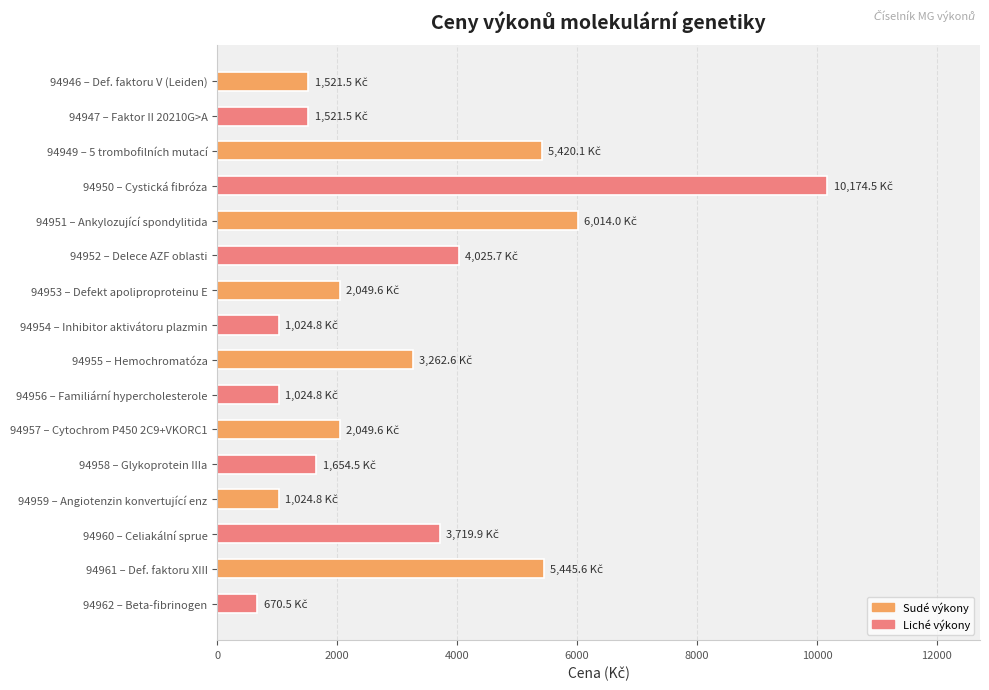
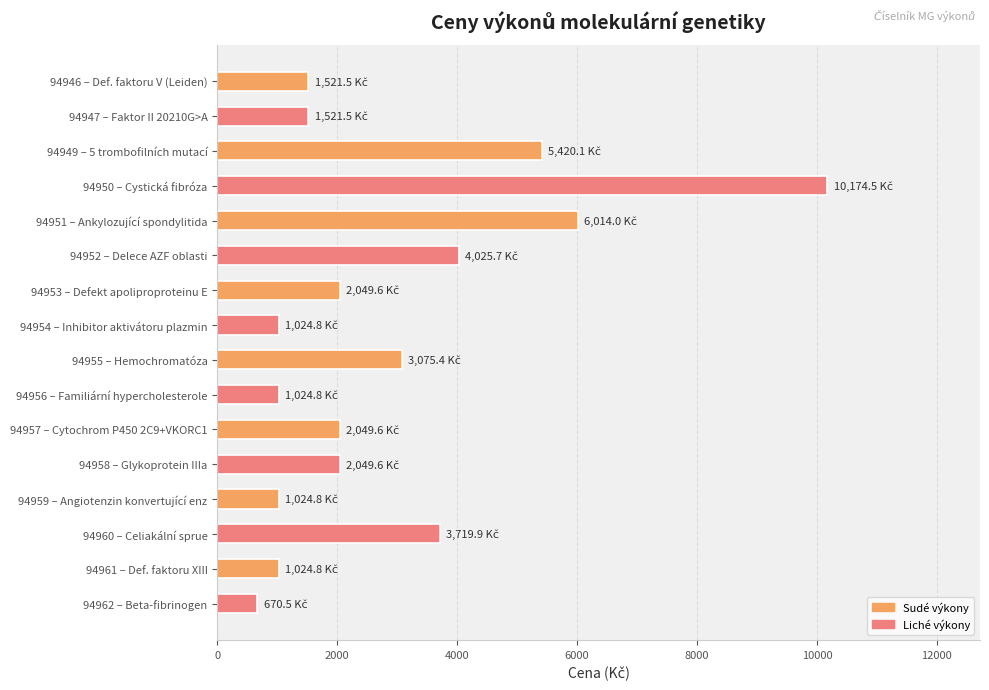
94955 – Hemochromatóza: 3,262.6 -> 3,075.4
94958 – Glykoprotein IIIa: 1,654.5 -> 2,049.6
94961 – Def. faktoru XIII: 5,445.6 -> 1,024.8
